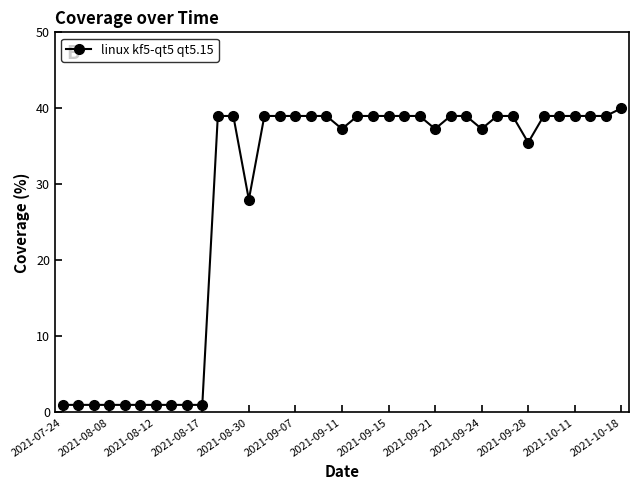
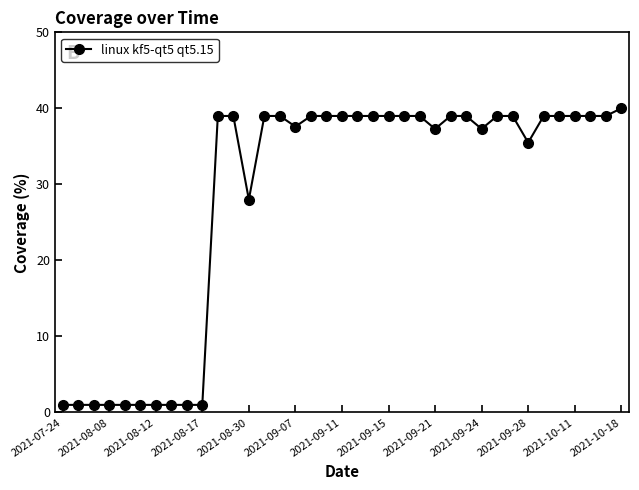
2021-09-07: 39 -> 38
2021-09-11: 37 -> 39
